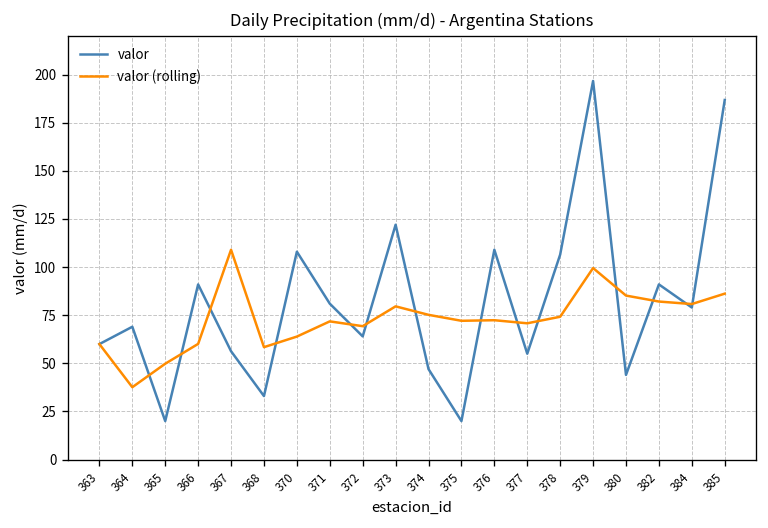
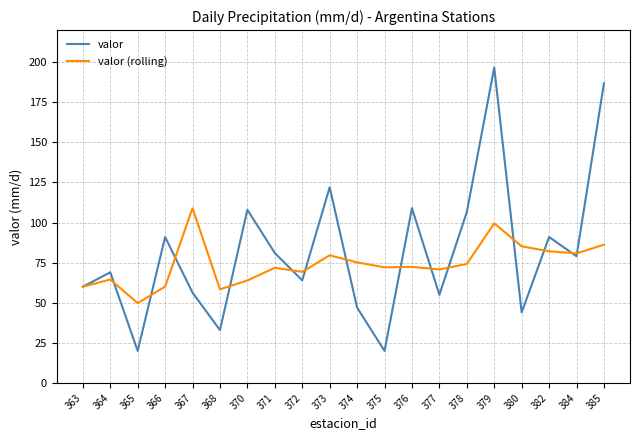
valor (rolling), 364: 38 -> 65
